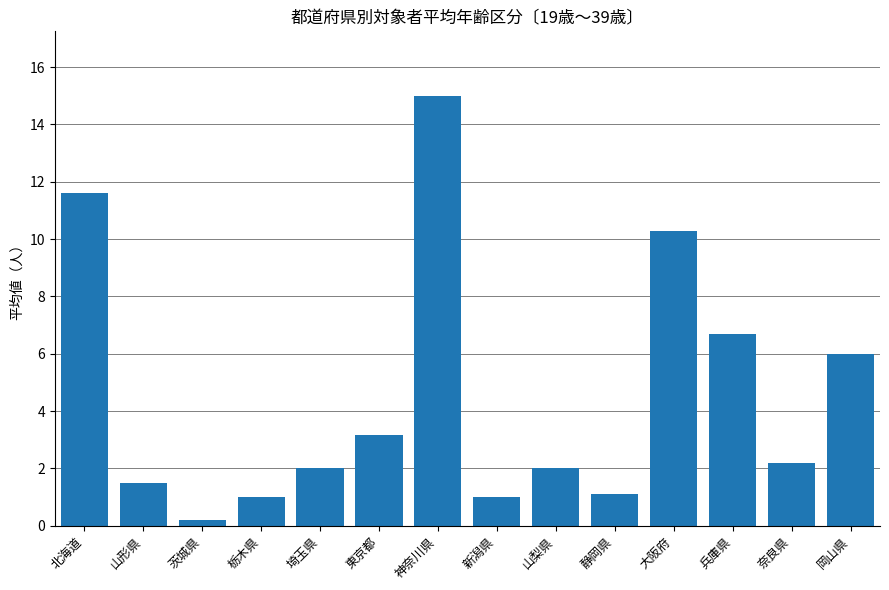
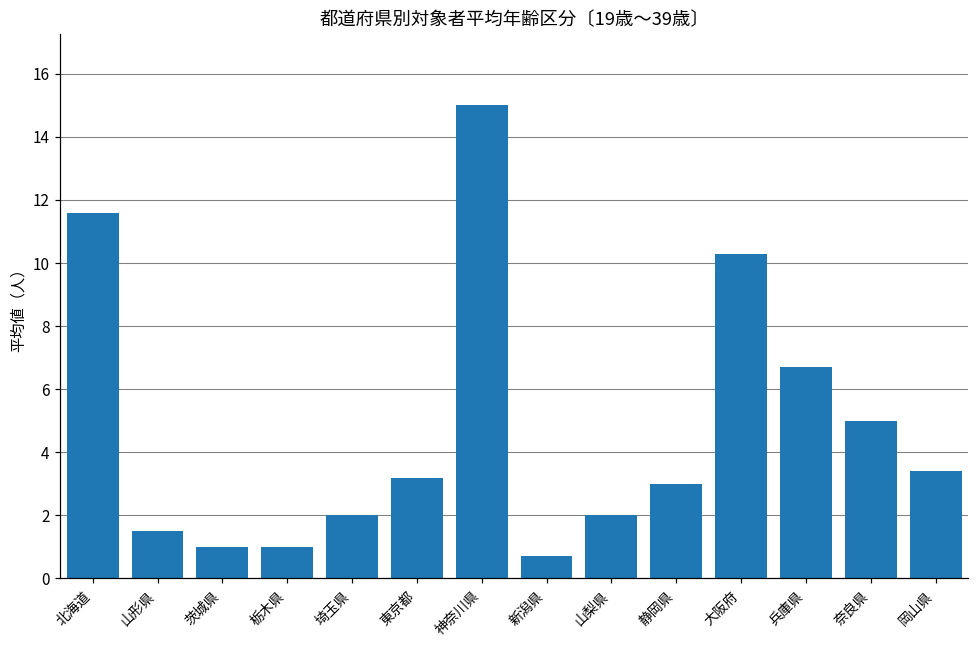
茨城県: 0.2 -> 1.0
新潟県: 1.0 -> 0.7
静岡県: 1.1 -> 3.0
奈良県: 2.2 -> 5.0
岡山県: 6.0 -> 3.4
